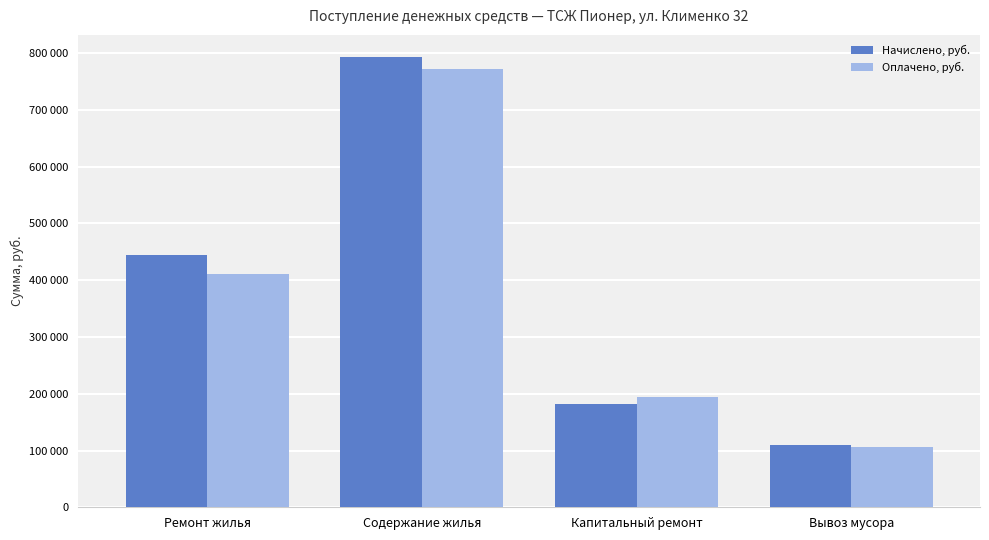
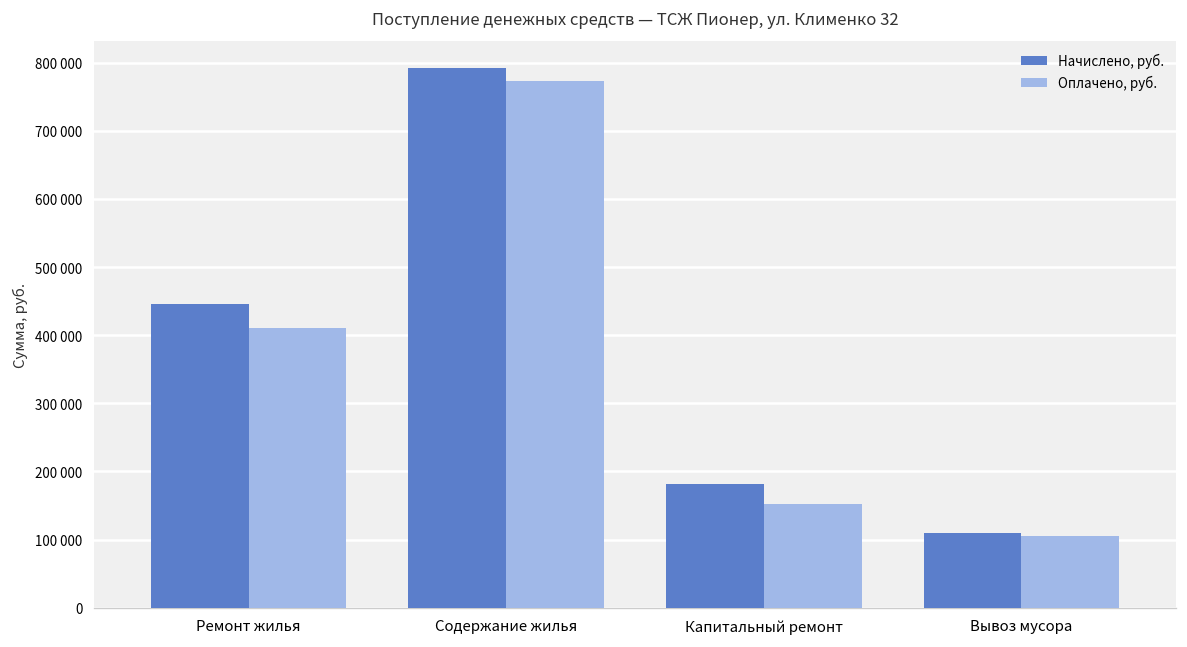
Оплачено, руб., Капитальный ремонт: 190000 -> 150000
